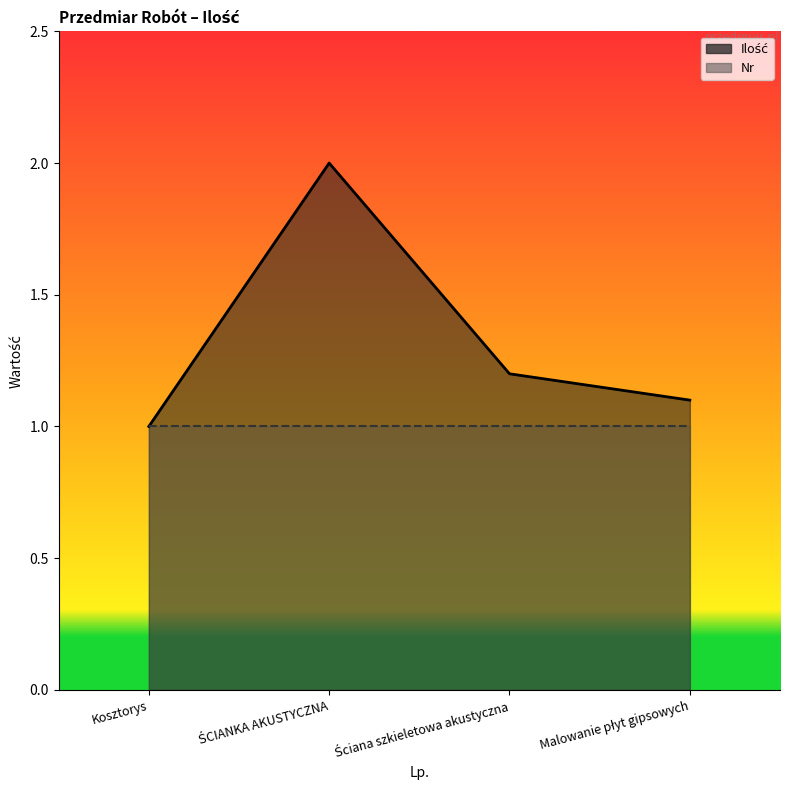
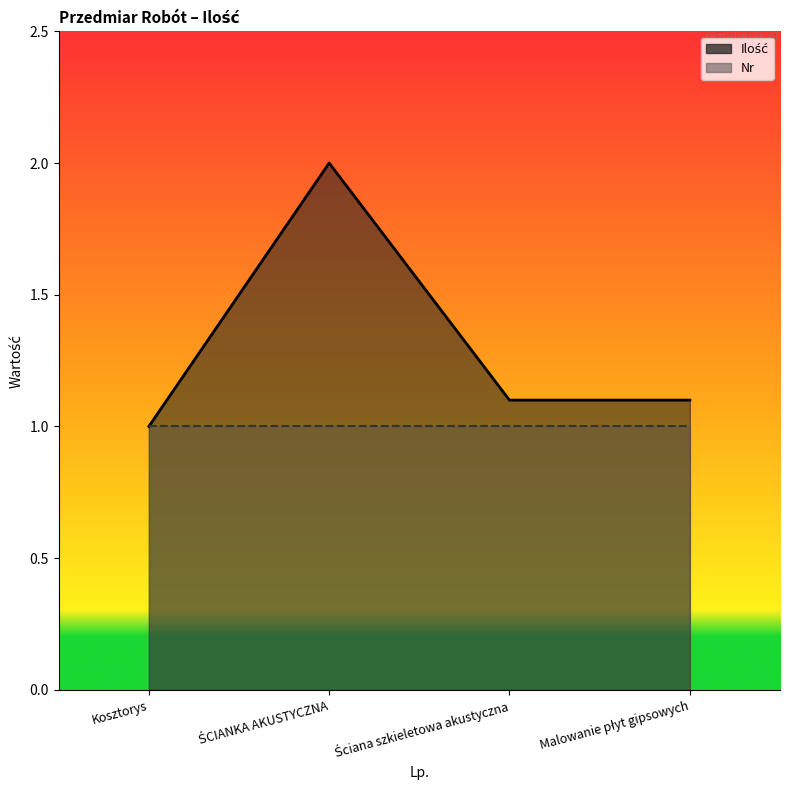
Ilość, Ściana szkieletowa akustyczna: 1.2 -> 1.1
